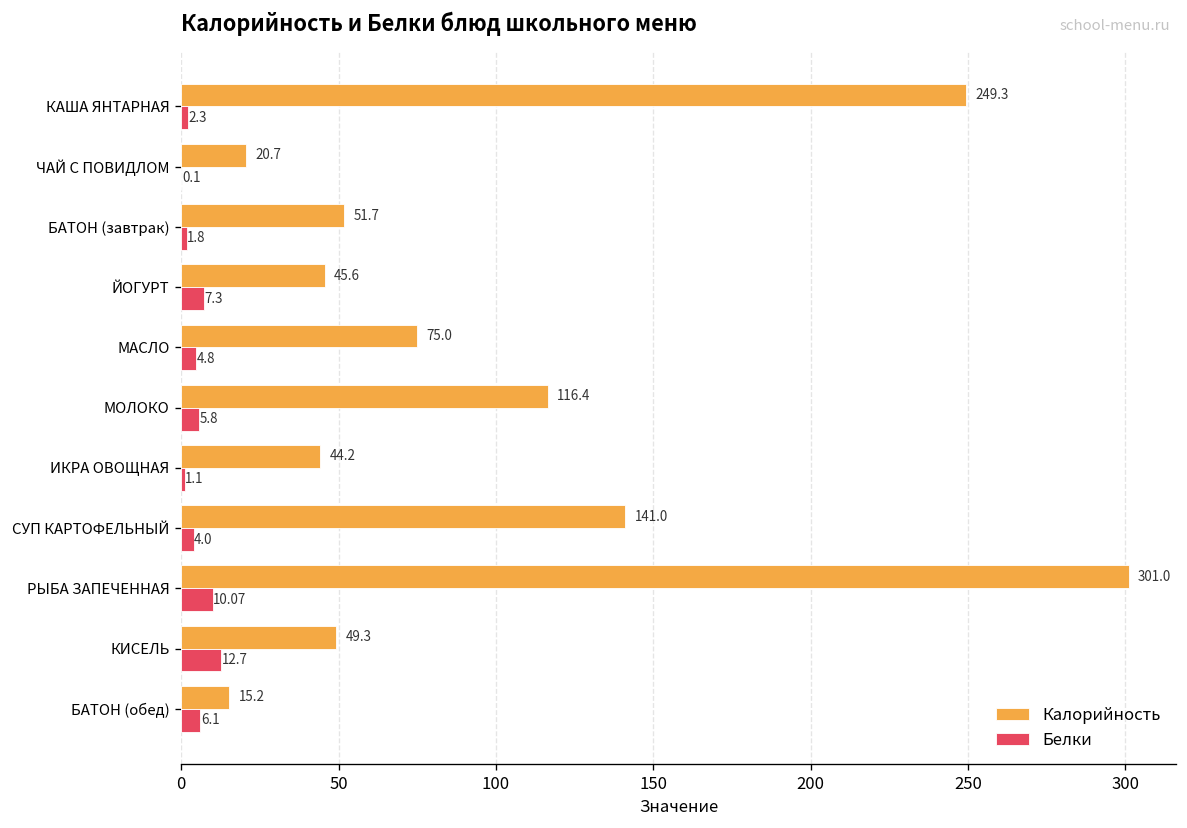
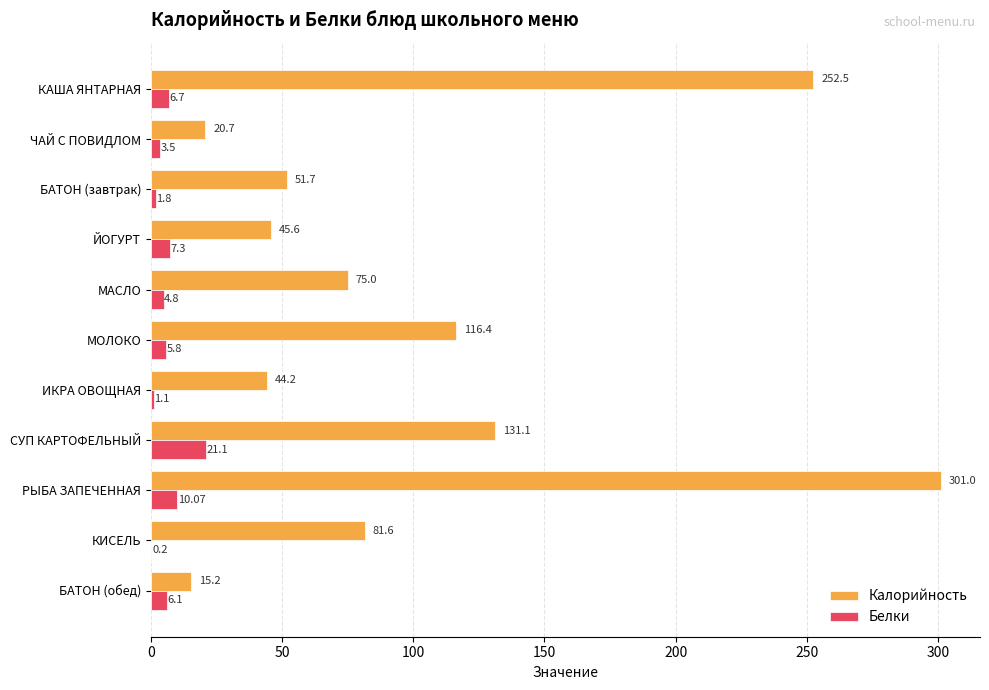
Калорийность, КАША ЯНТАРНАЯ: 249.3 -> 252.5
Белки, КАША ЯНТАРНАЯ: 2.3 -> 6.7
Белки, ЧАЙ С ПОВИДЛОМ: 0.1 -> 3.5
Калорийность, СУП КАРТОФЕЛЬНЫЙ: 141.0 -> 131.1
Белки, СУП КАРТОФЕЛЬНЫЙ: 4.0 -> 21.1
Калорийность, КИСЕЛЬ: 49.3 -> 81.6
Белки, КИСЕЛЬ: 12.7 -> 0.2
